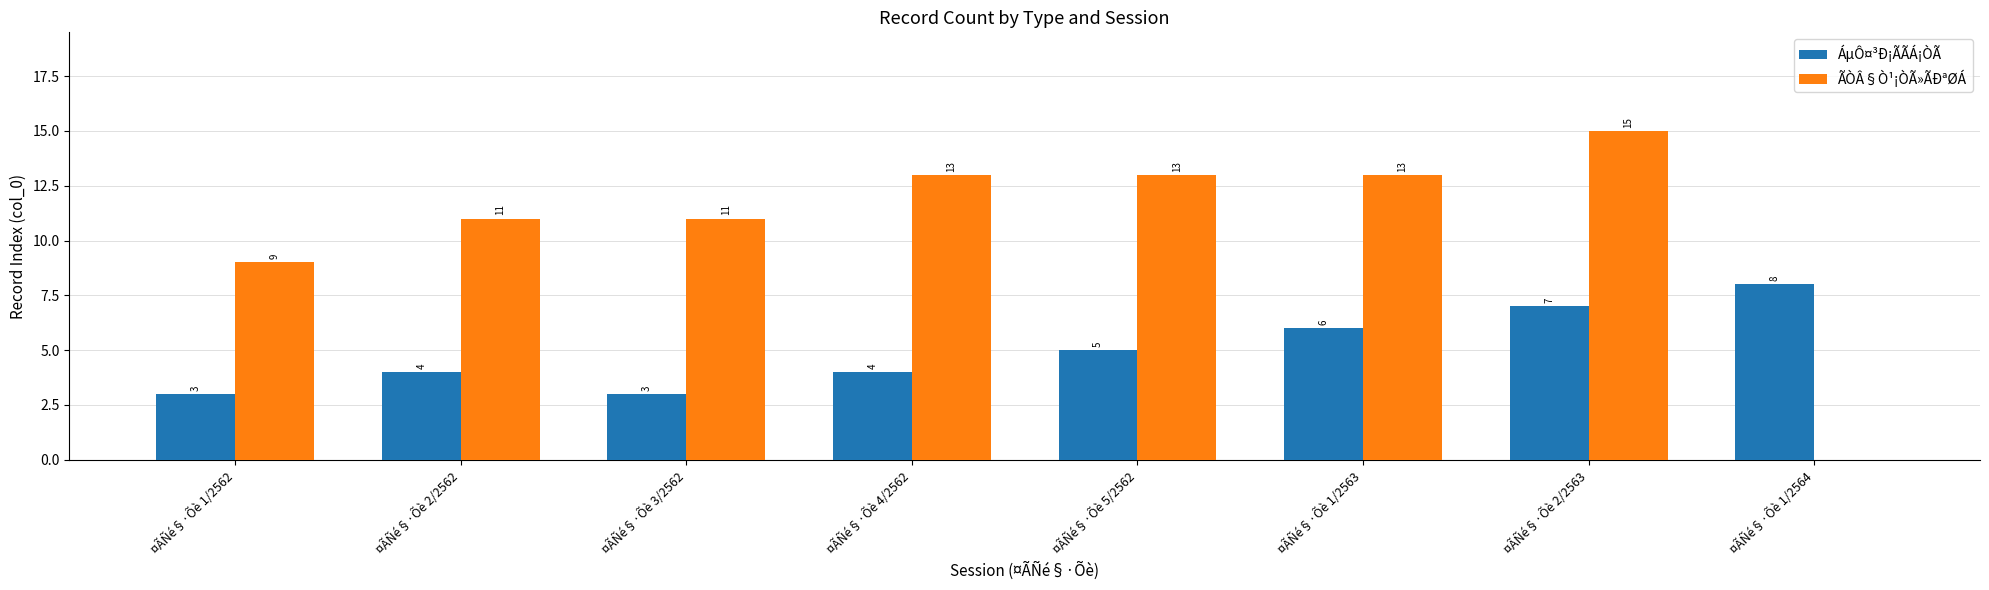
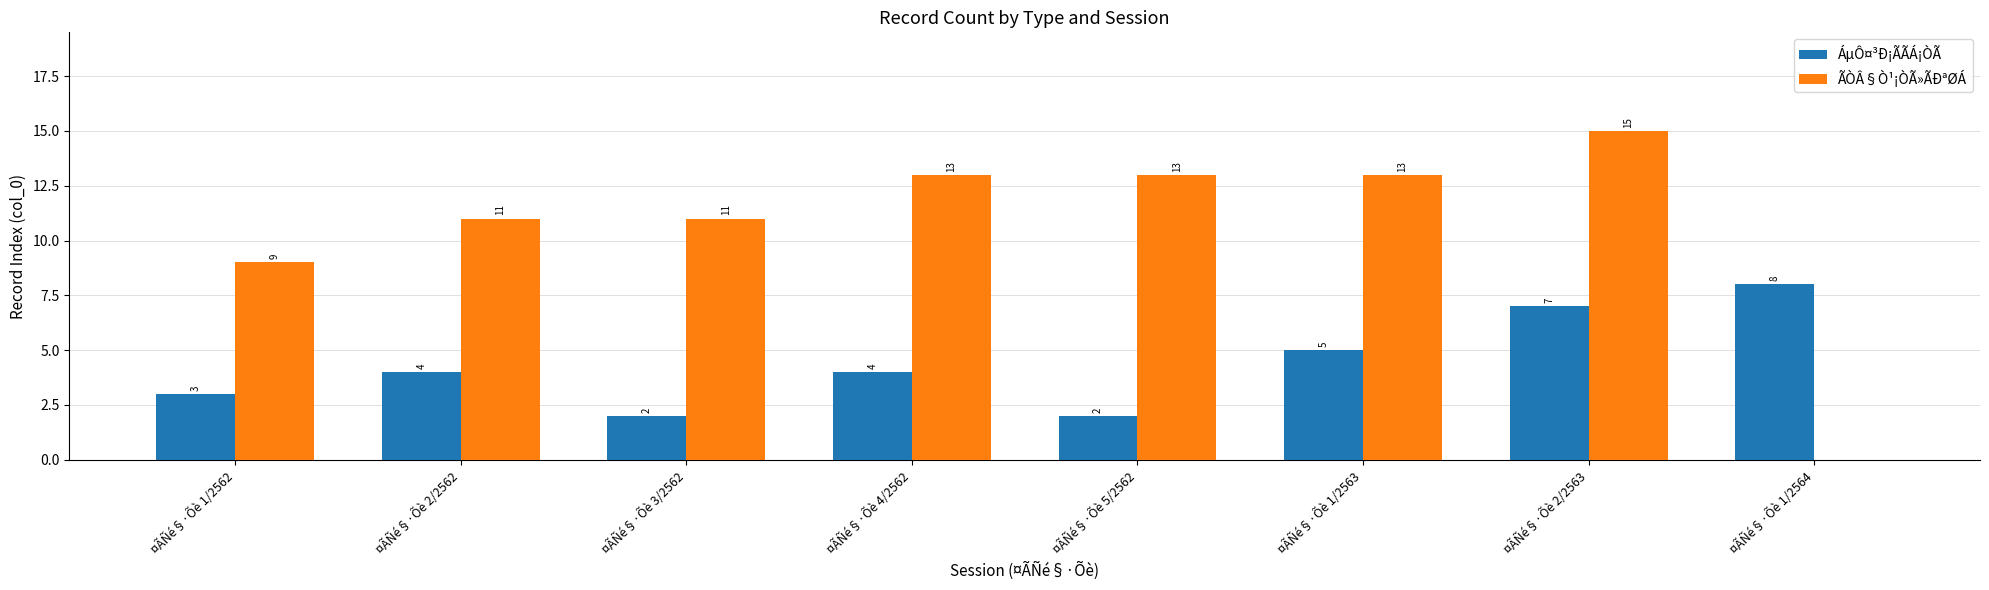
ÁµÔ¤³Ð¡ÃÃÁ¡ÒÃ, ¤ÃÑé§·Õè 3/2562: 3 -> 2
ÁµÔ¤³Ð¡ÃÃÁ¡ÒÃ, ¤ÃÑé§·Õè 5/2562: 5 -> 2
ÁµÔ¤³Ð¡ÃÃÁ¡ÒÃ, ¤ÃÑé§·Õè 1/2563: 6 -> 5
